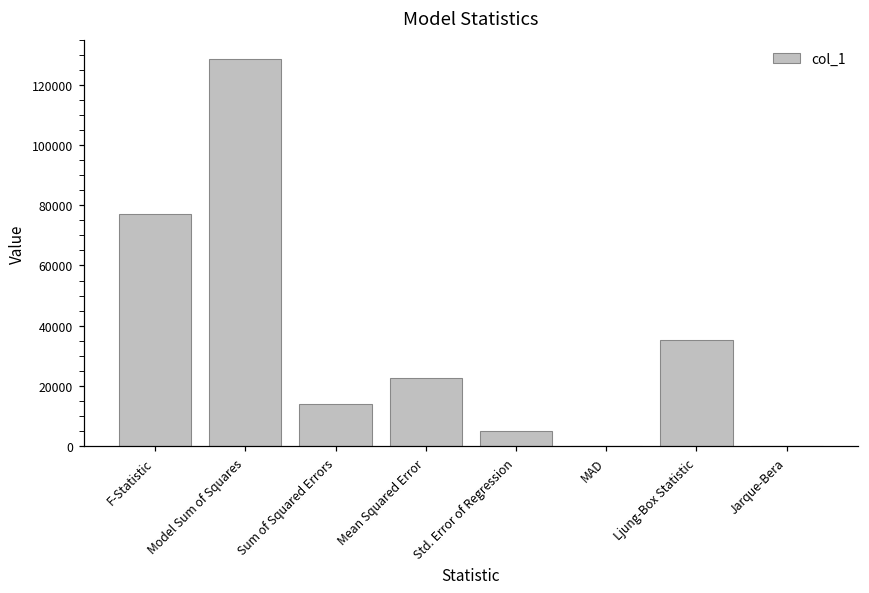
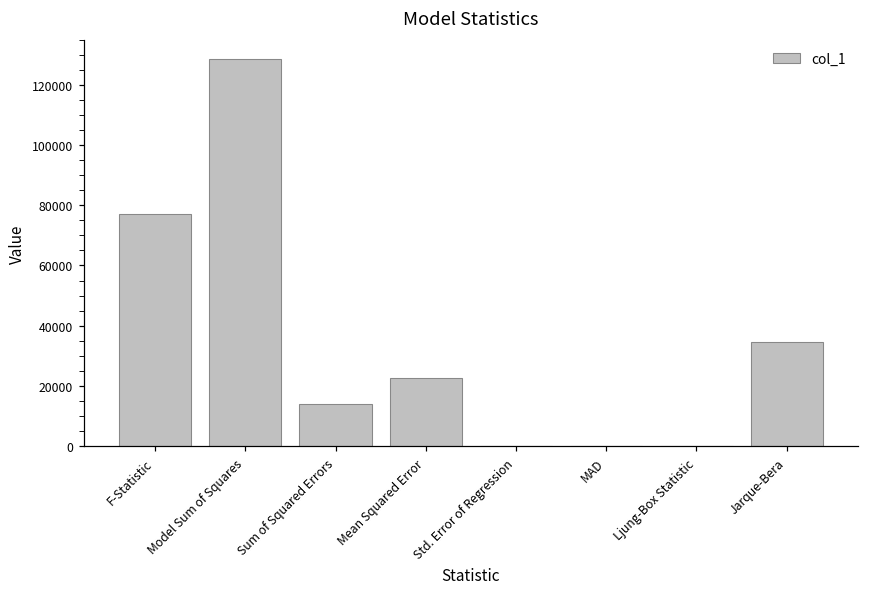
Std. Error of Regression: 5000 -> 0
Ljung-Box Statistic: 35000 -> 0
Jarque-Bera: 0 -> 34000
